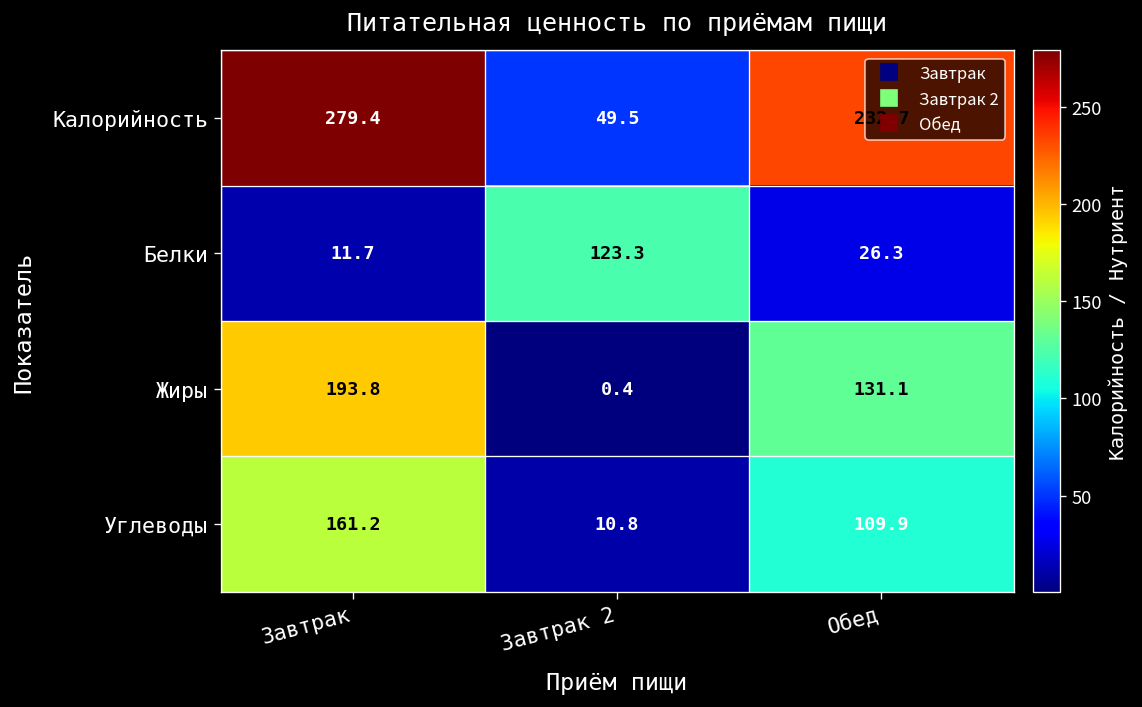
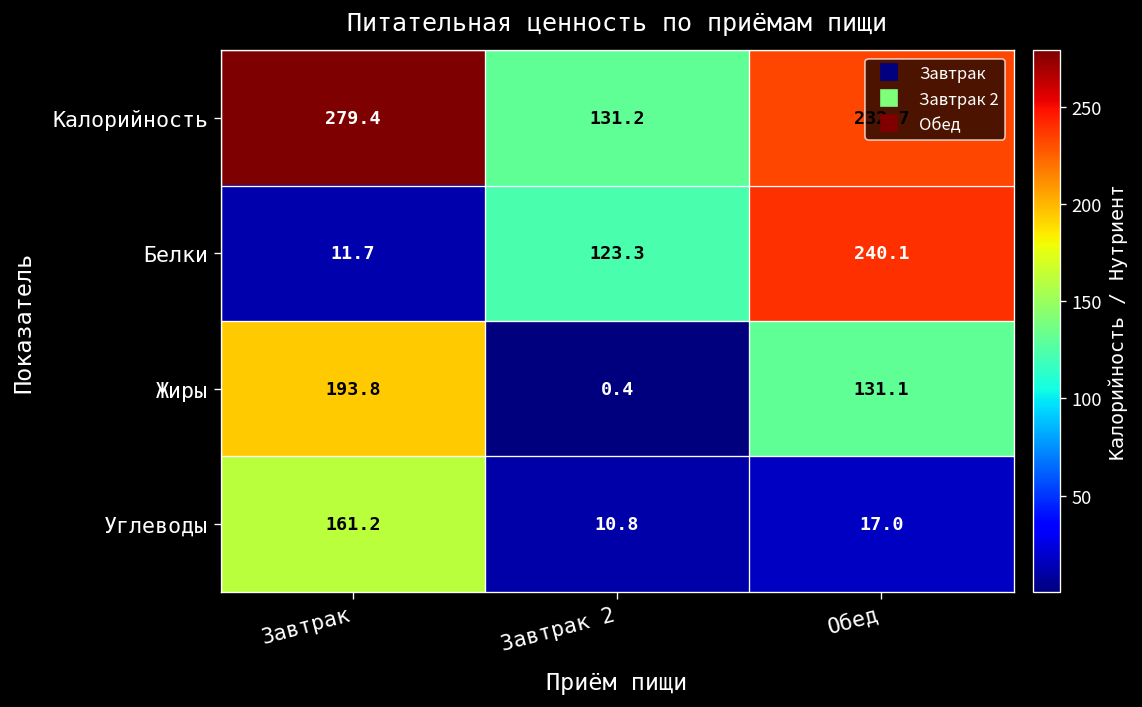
Калорийность, Завтрак 2: 49.5 -> 131.2
Белки, Обед: 26.3 -> 240.1
Углеводы, Обед: 109.9 -> 17.0
